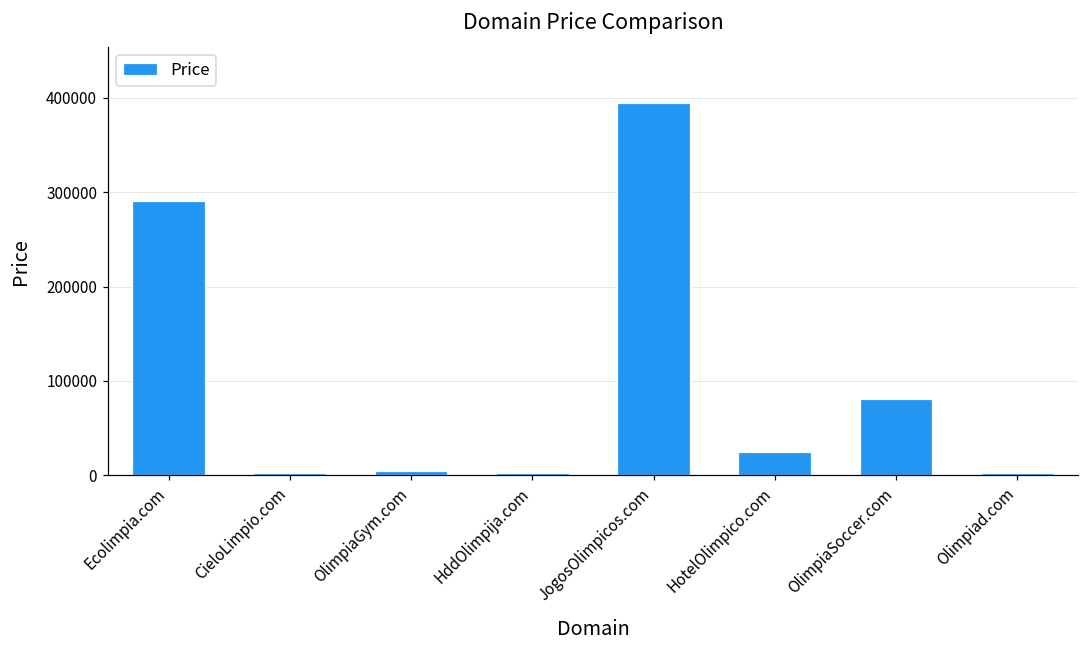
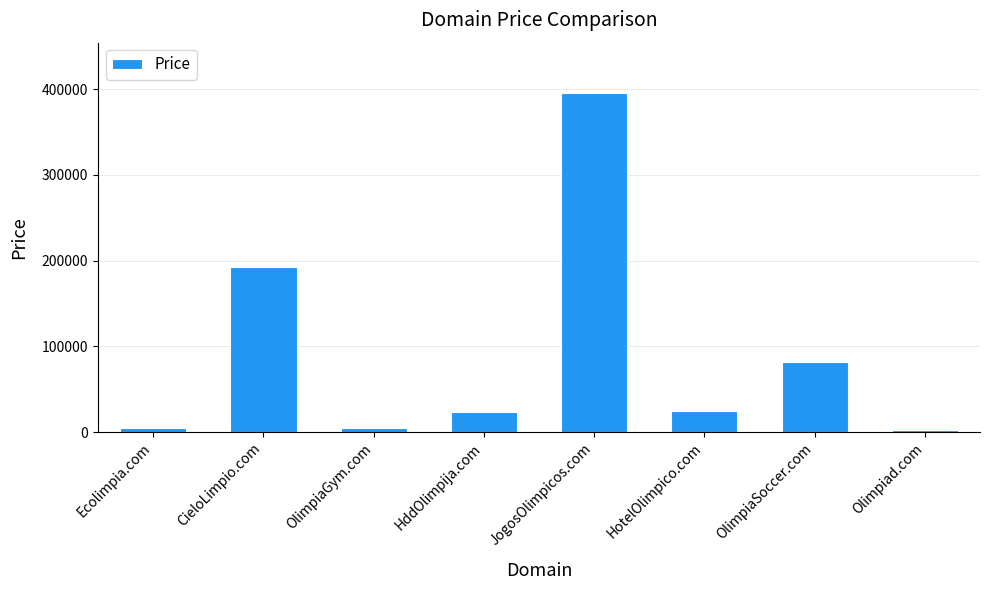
Ecolimpia.com: 290000 -> 0
CieloLimpio.com: 0 -> 190000
HddOlimpija.com: 0 -> 20000
